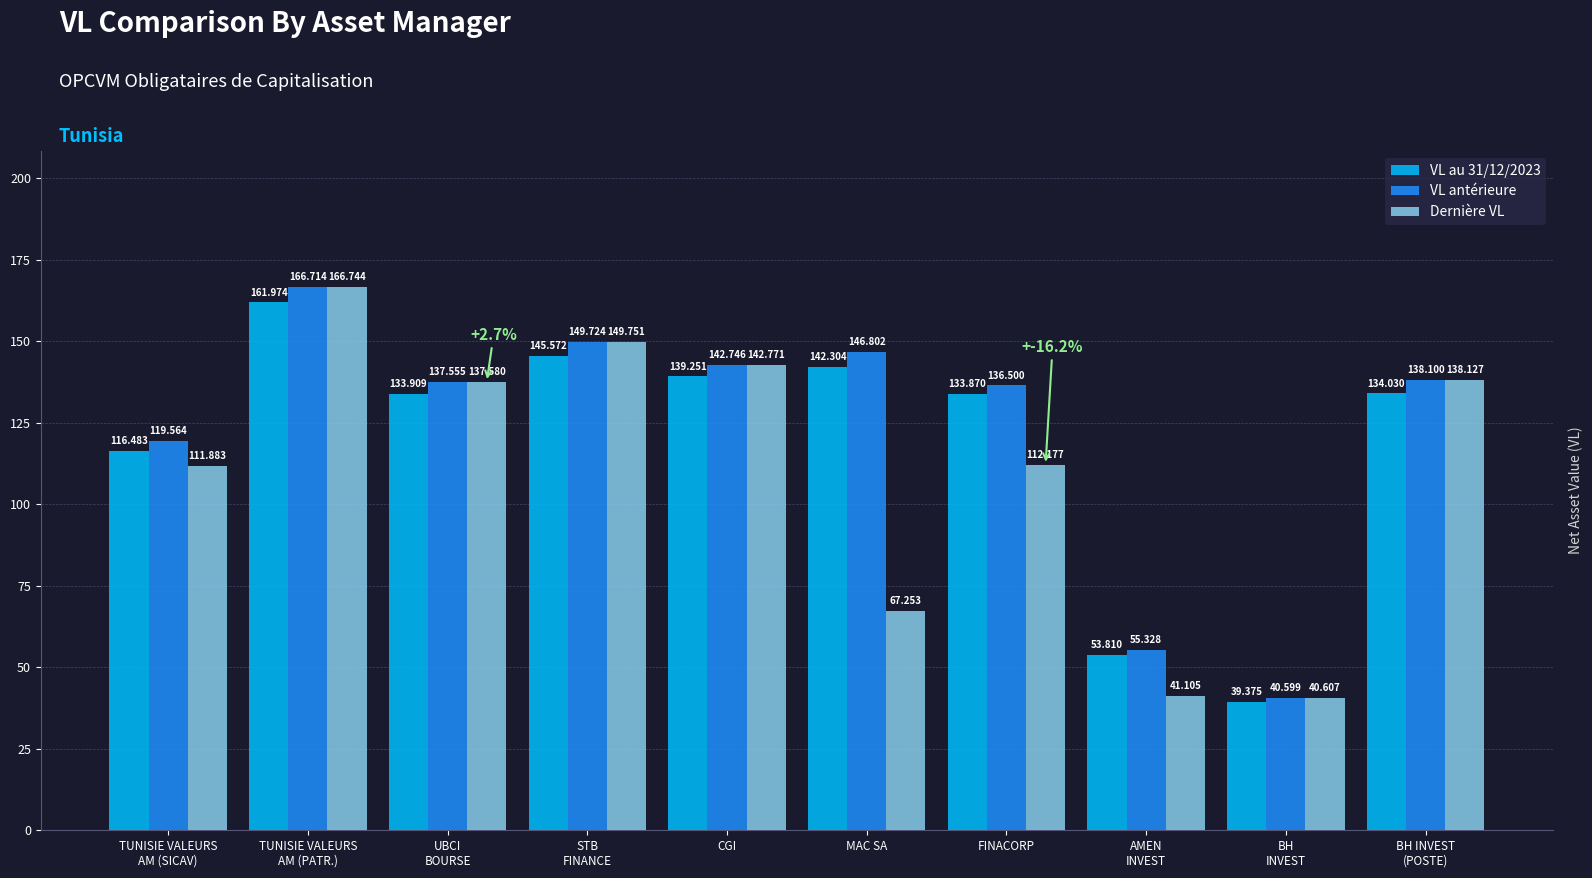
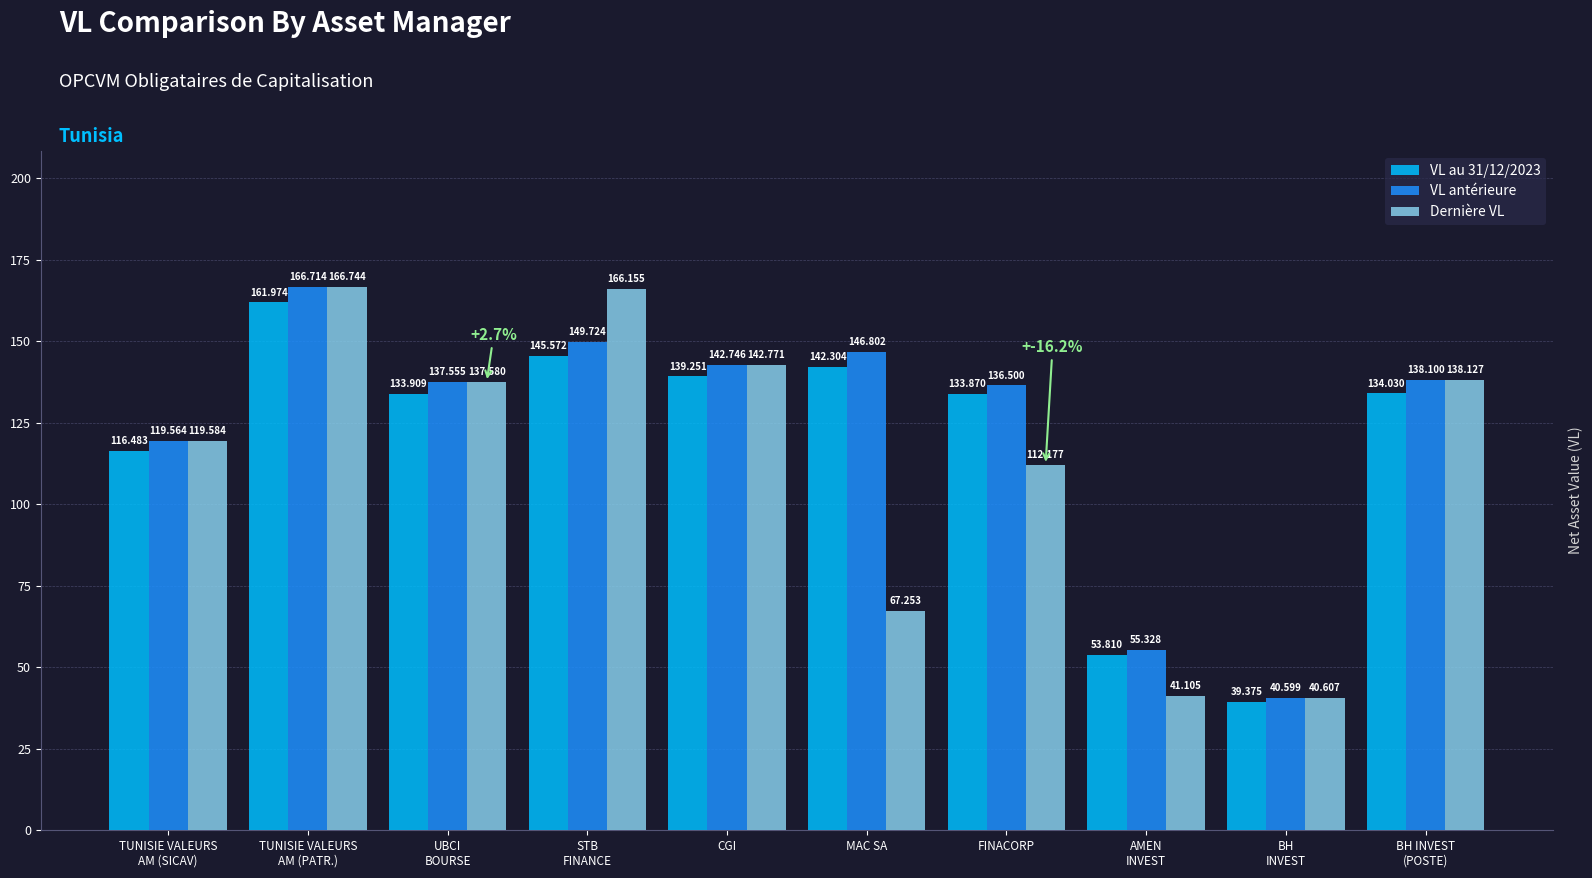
Dernière VL, TUNISIE VALEURS AM (SICAV): 111.883 -> 119.584
Dernière VL, STB FINANCE: 149.751 -> 166.155
